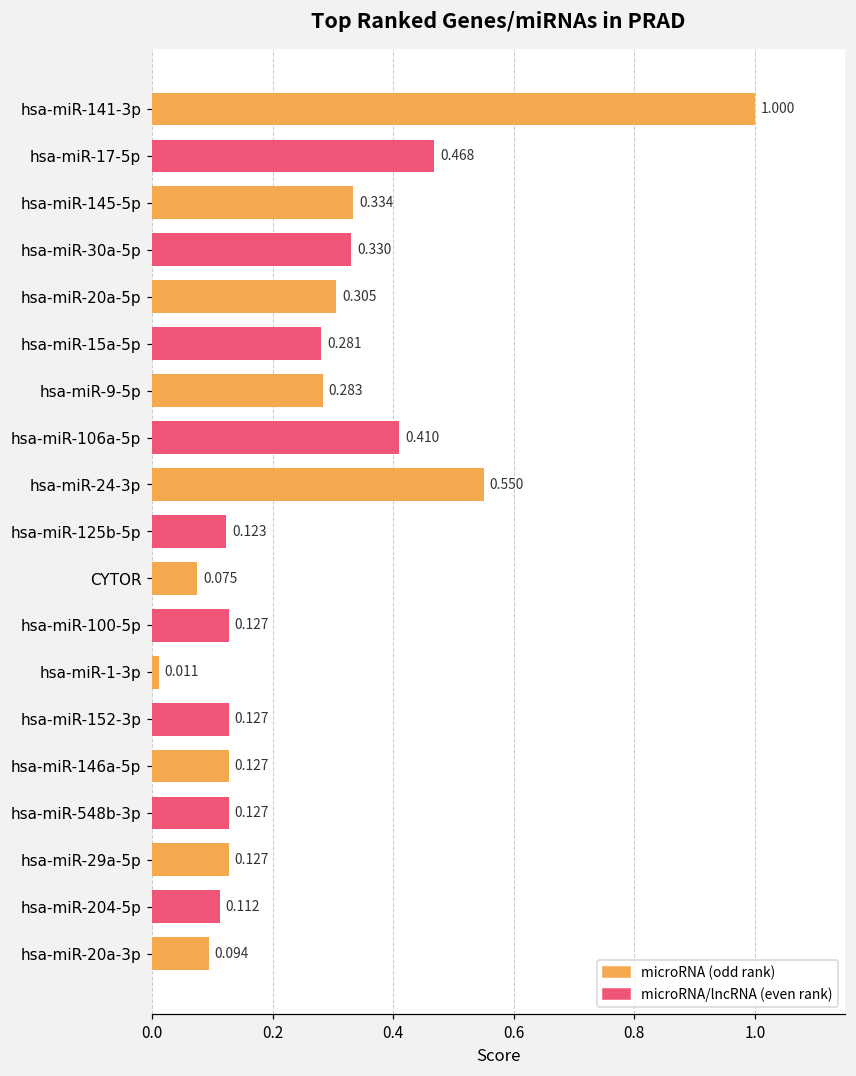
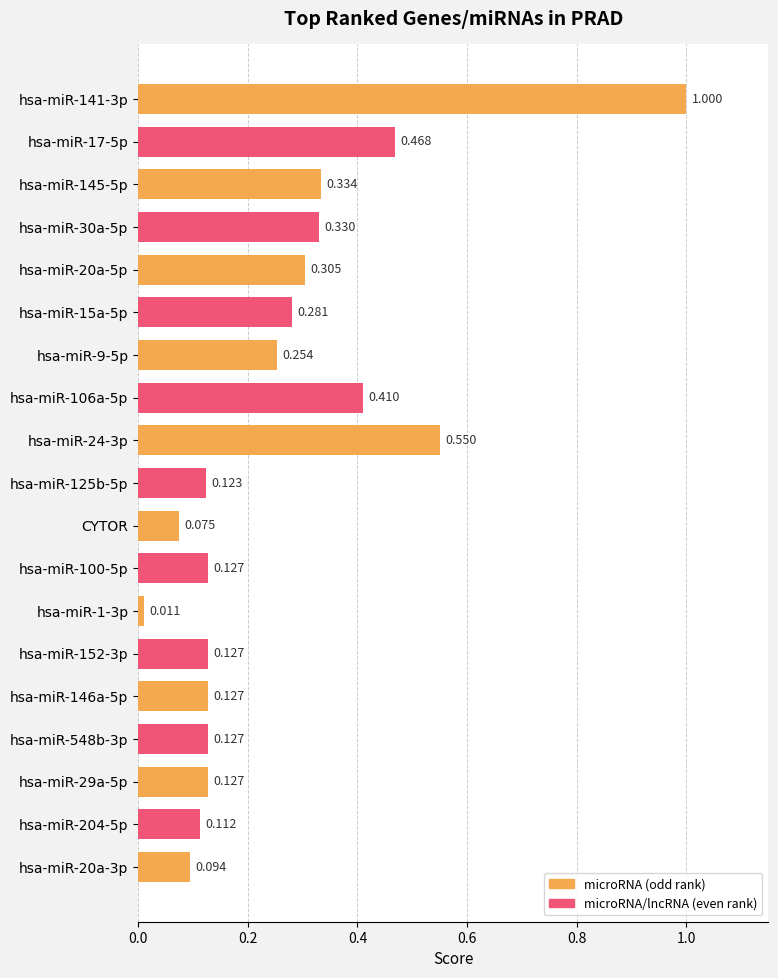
hsa-miR-9-5p: 0.283 -> 0.254
